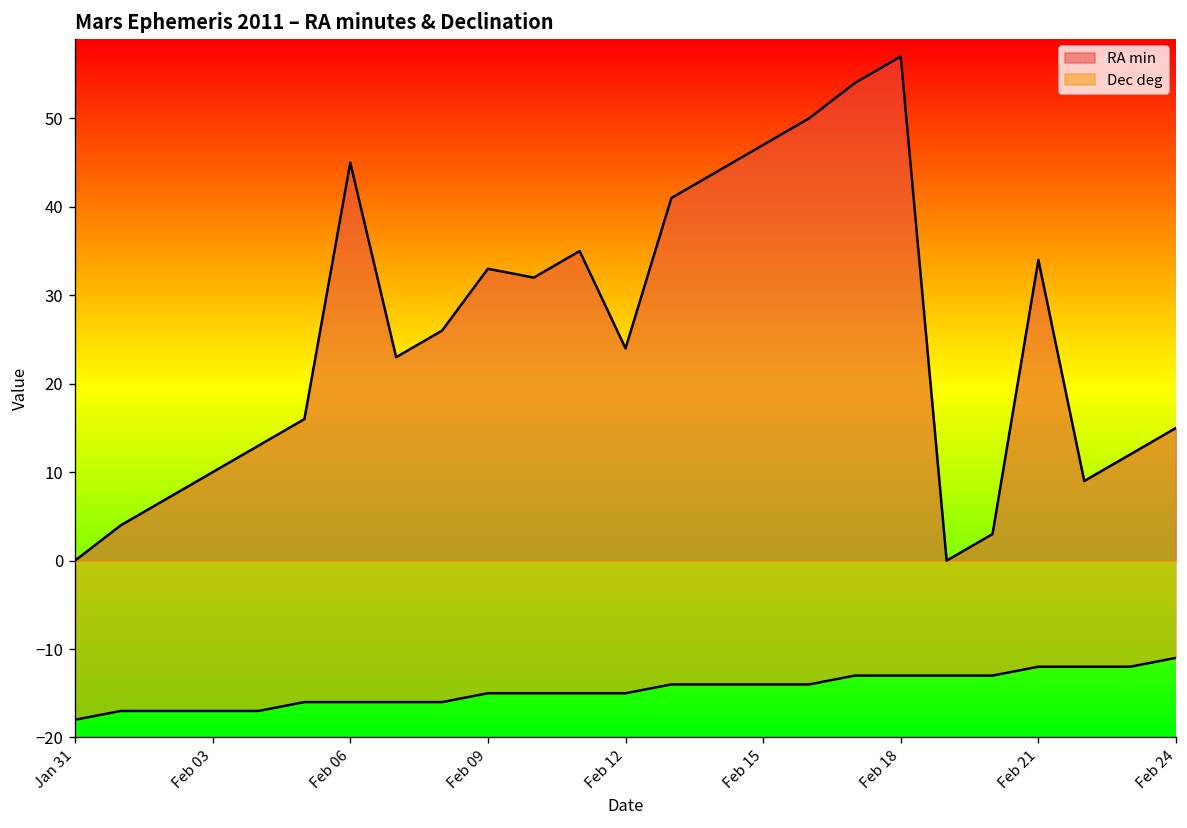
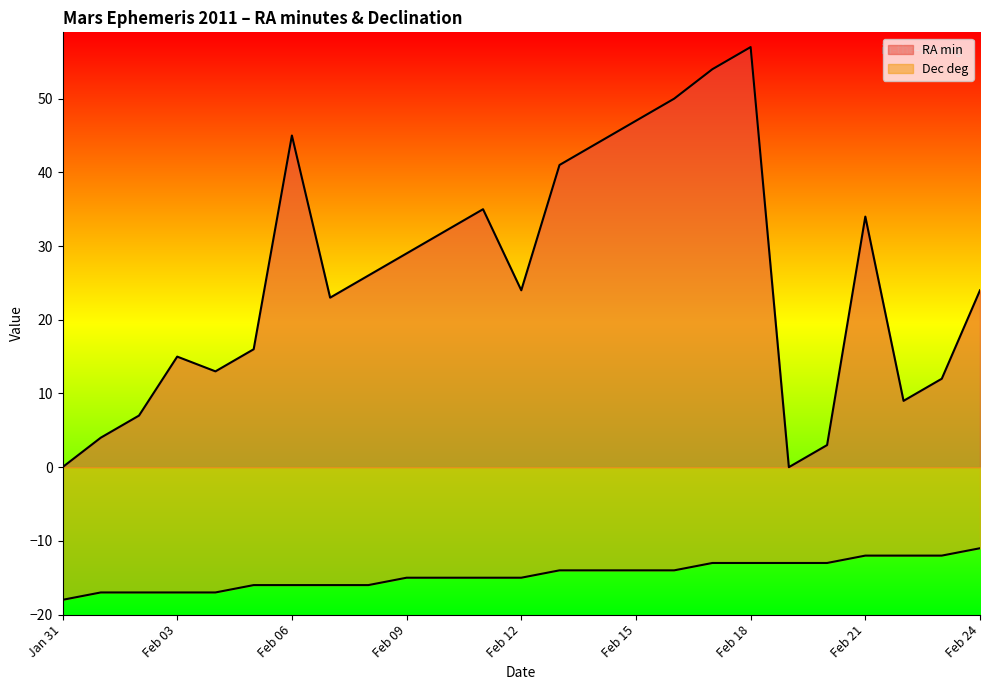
RA min, Feb 03: 10 -> 15
RA min, Feb 09: 33 -> 29
RA min, Feb 24: 15 -> 24
